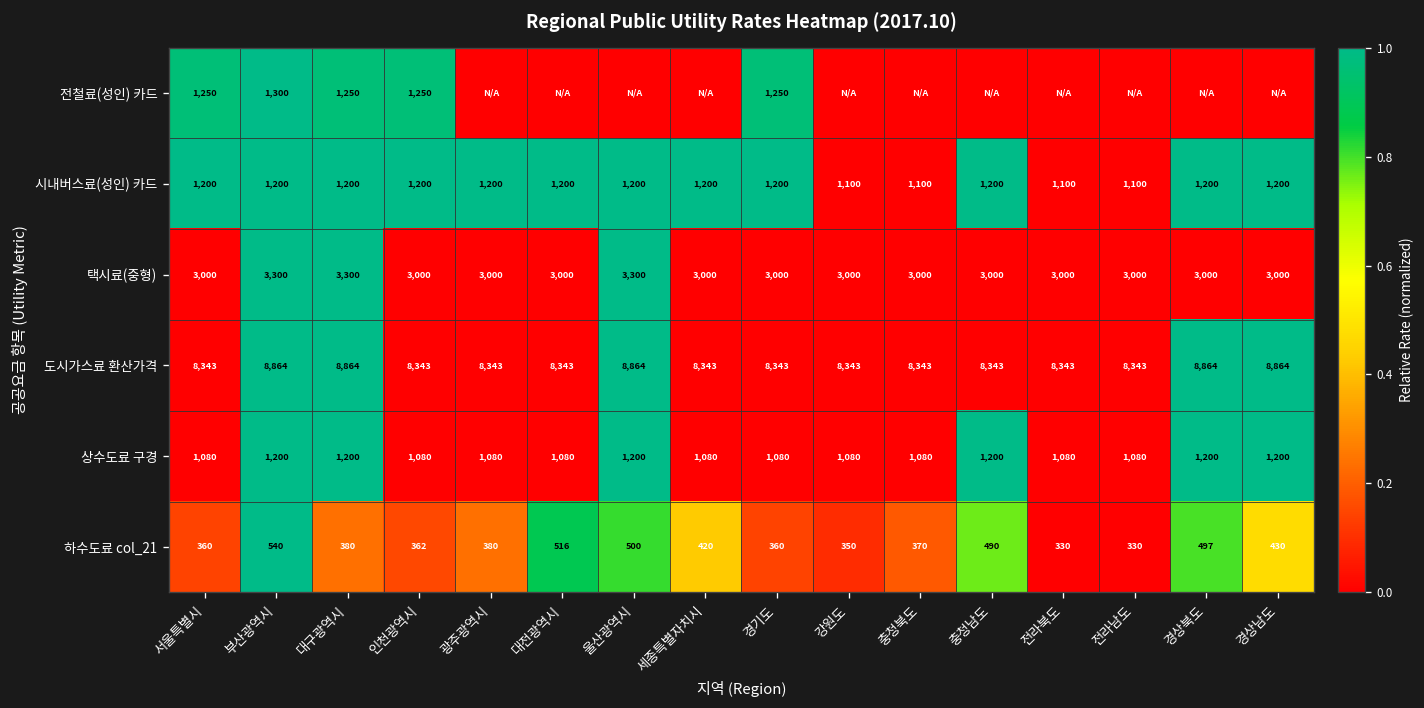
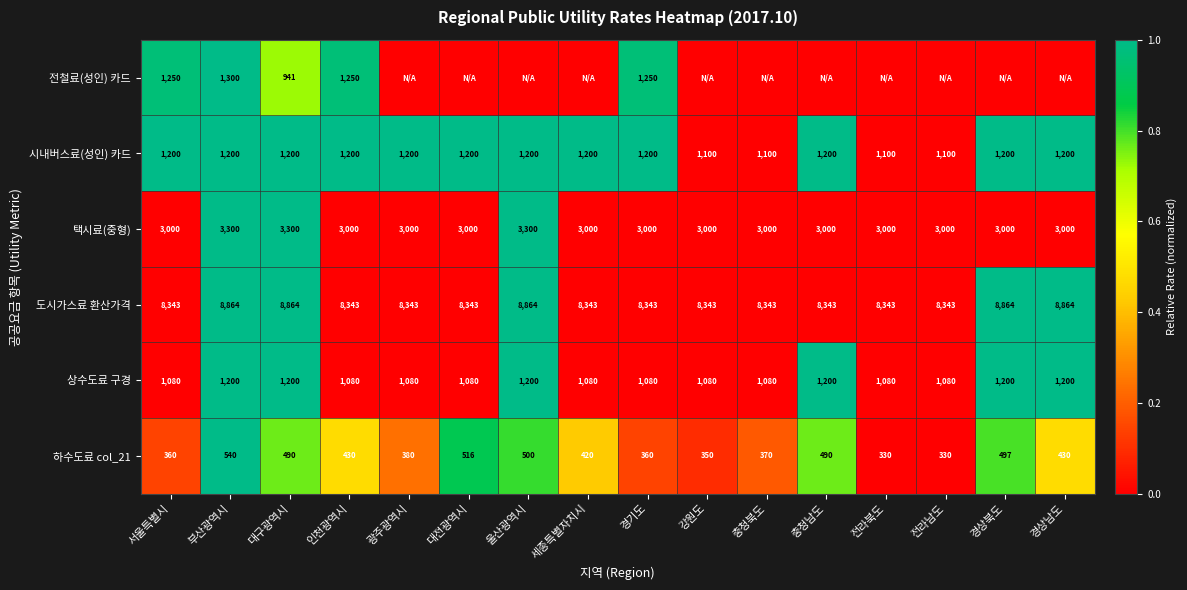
전철료(성인) 카드, 대구광역시: 1,250 -> 941
하수도료 col_21, 대구광역시: 380 -> 490
하수도료 col_21, 인천광역시: 362 -> 430
